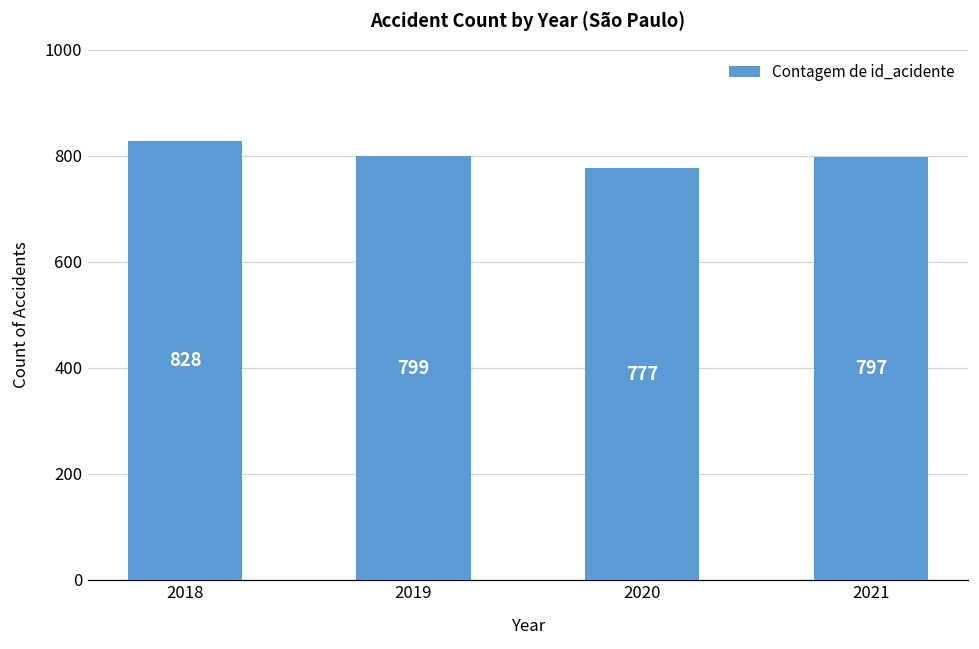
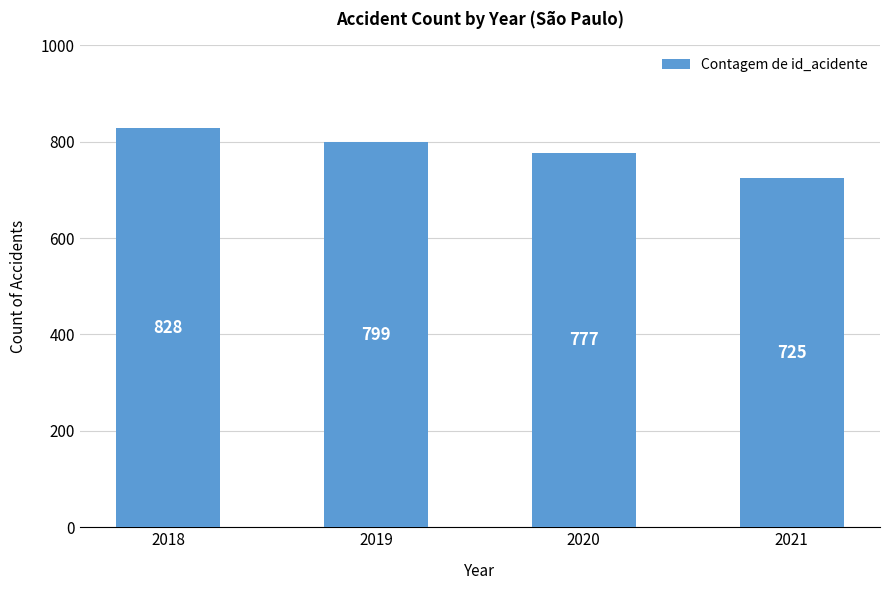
2021: 797 -> 725
